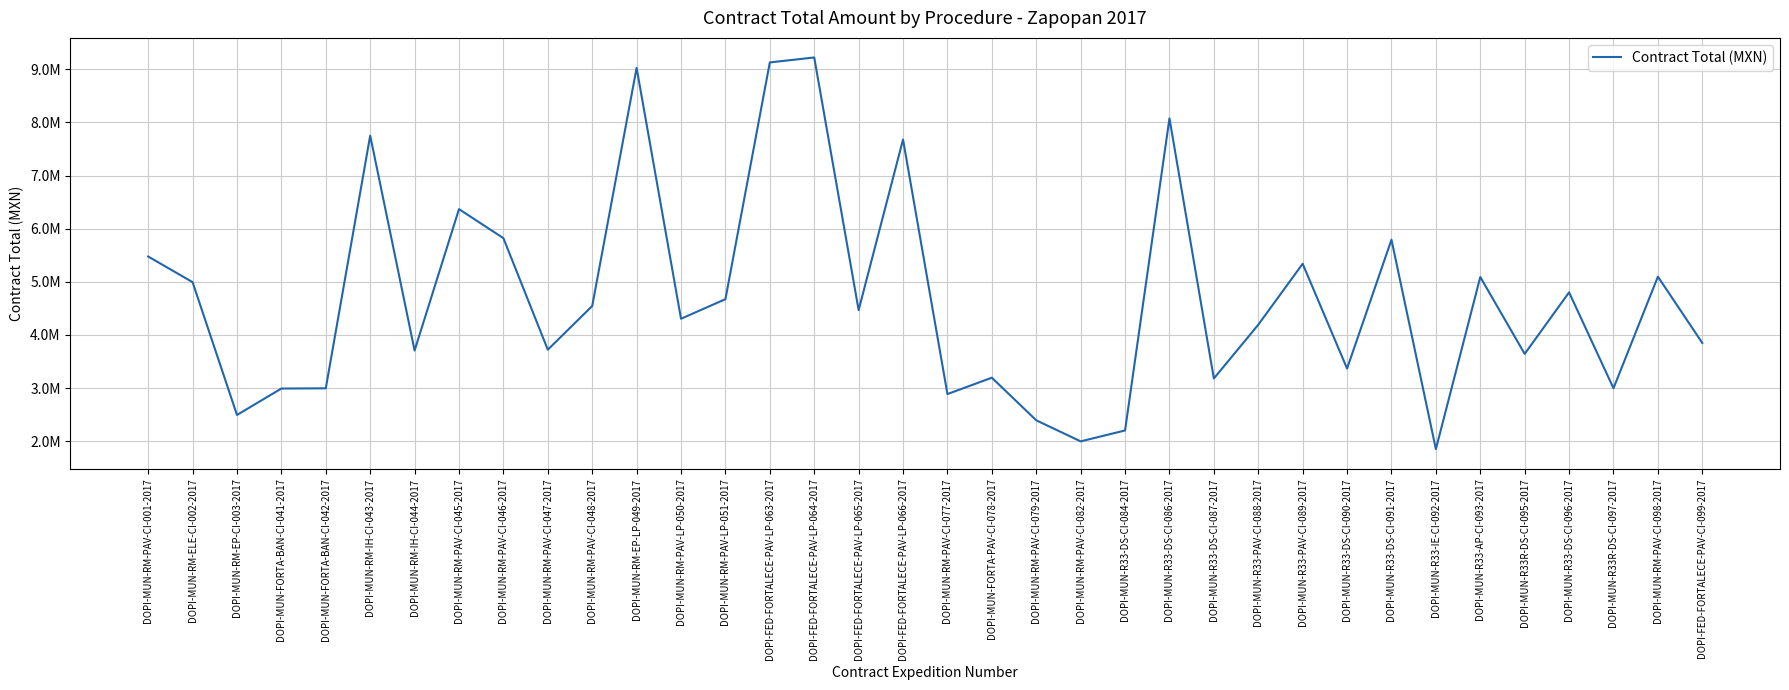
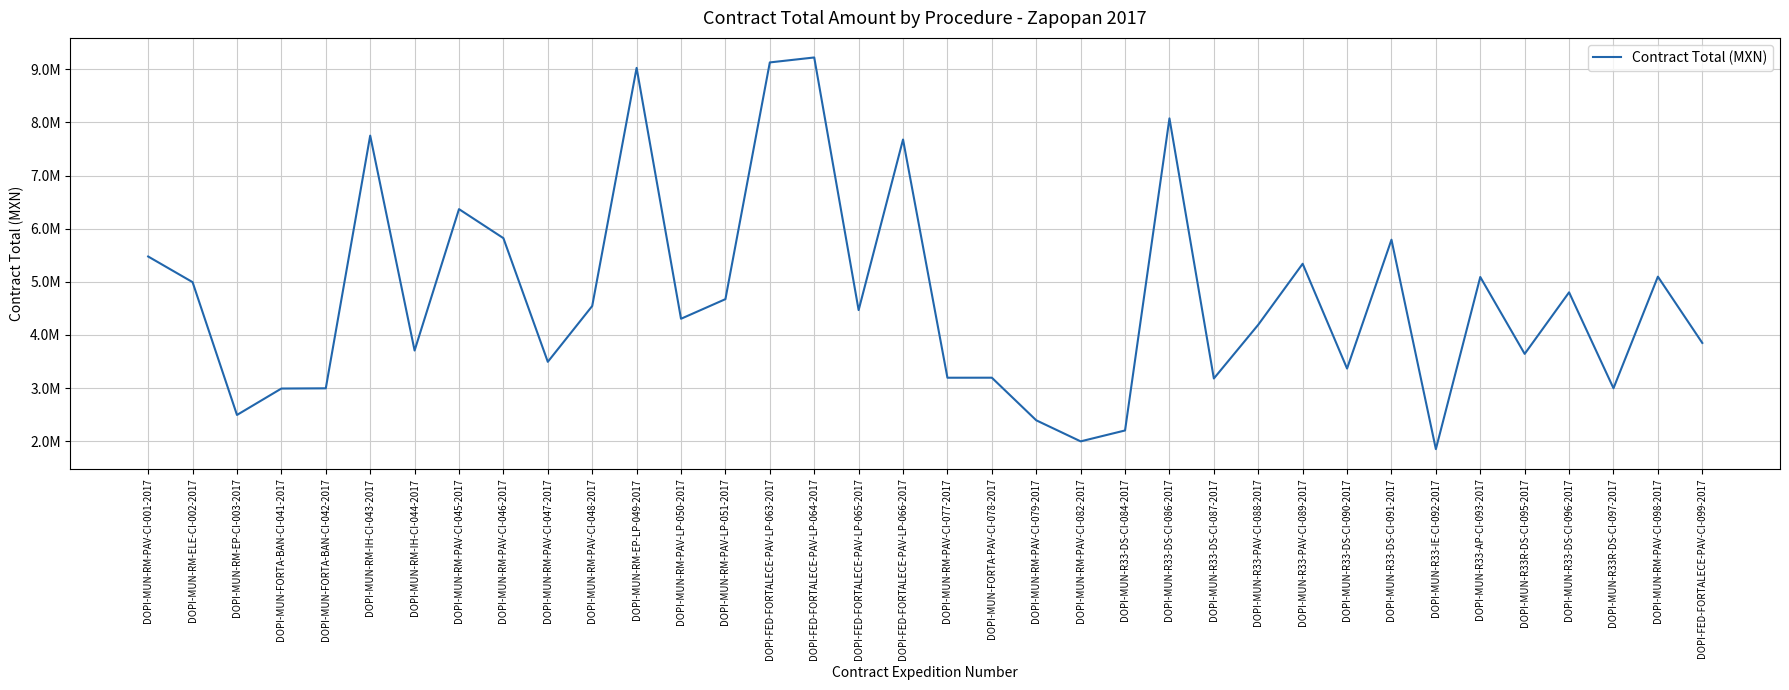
DOPI-MUN-RM-PAV-CI-047-2017: 3700000 -> 3500000
DOPI-MUN-RM-PAV-CI-077-2017: 2900000 -> 3200000
